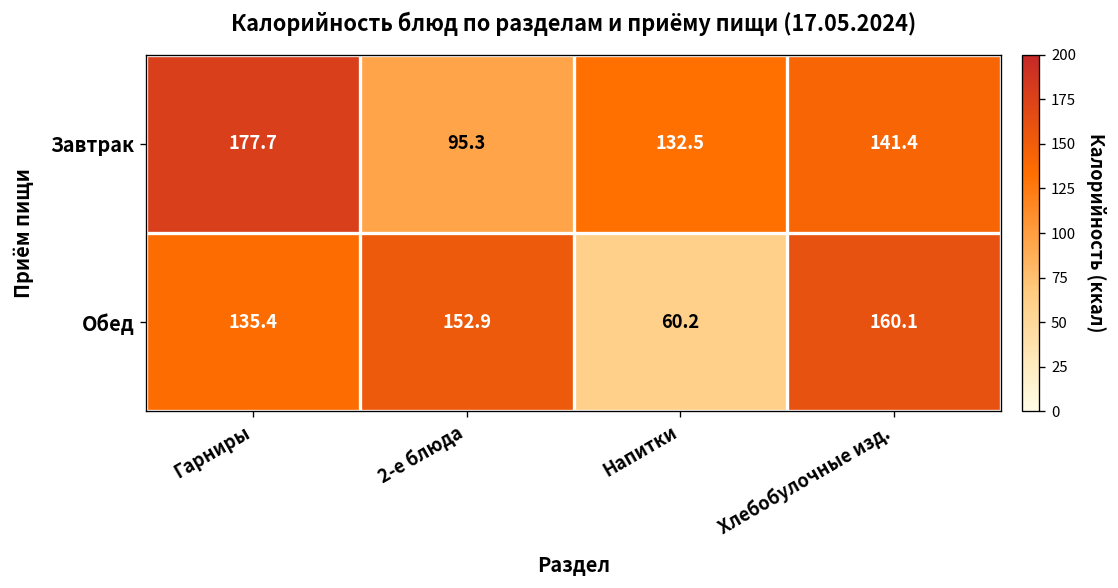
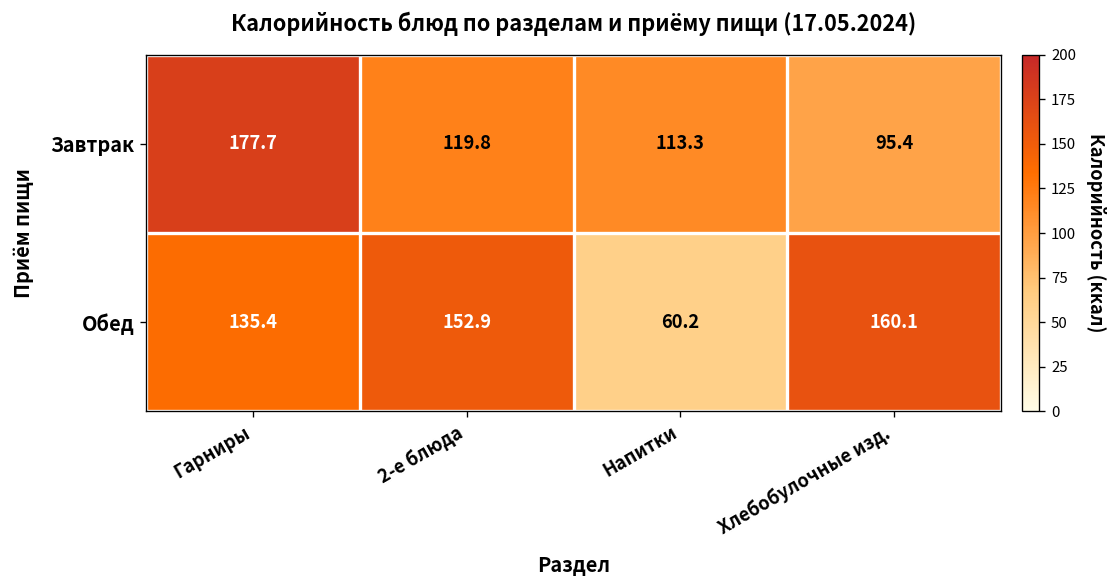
Завтрак, 2-е блюда: 95.3 -> 119.8
Завтрак, Напитки: 132.5 -> 113.3
Завтрак, Хлебобулочные изд.: 141.4 -> 95.4
